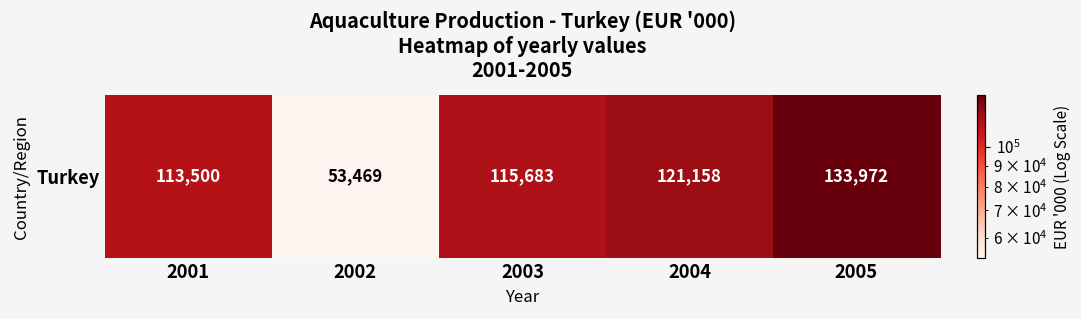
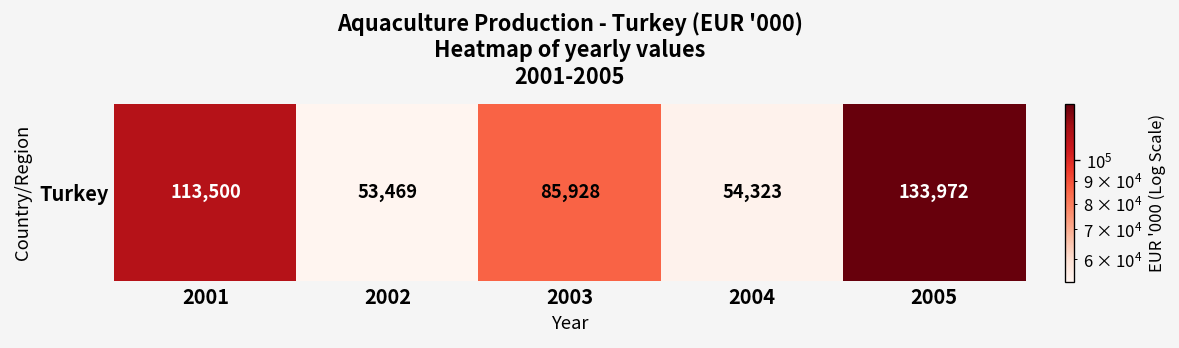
Turkey, 2003: 115,683 -> 85,928
Turkey, 2004: 121,158 -> 54,323
